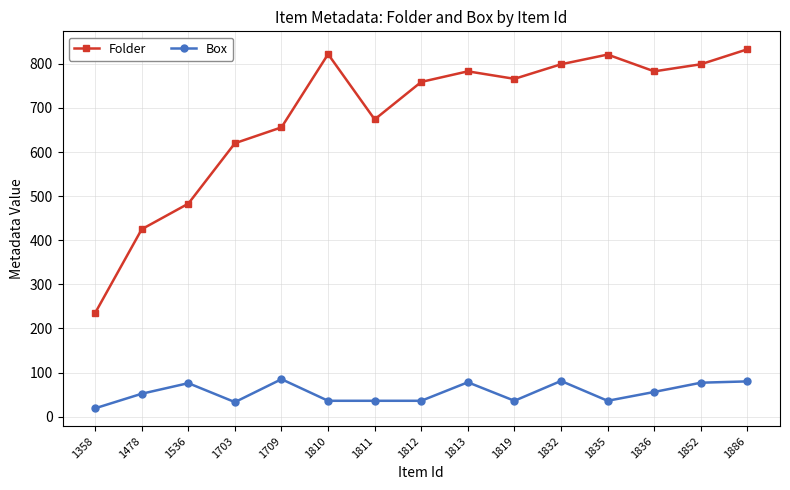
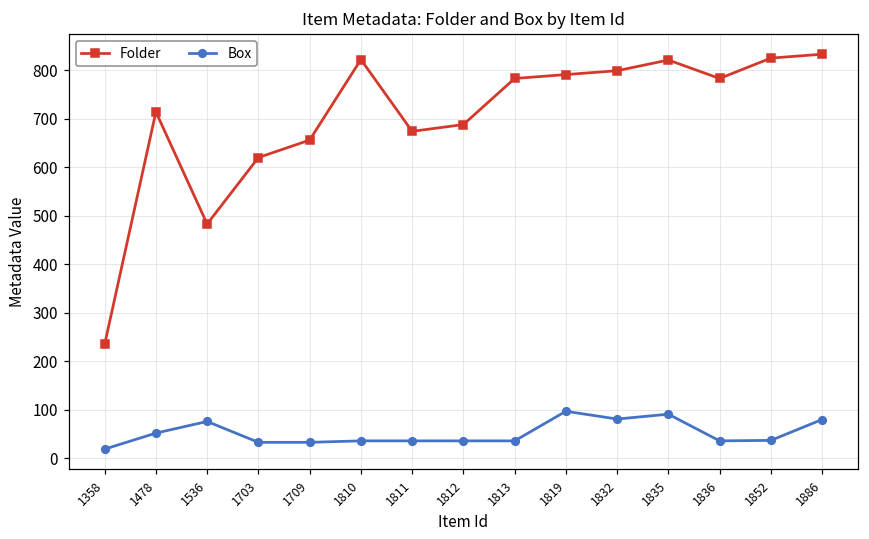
Folder, 1478: 430 -> 710
Box, 1709: 90 -> 30
Folder, 1812: 760 -> 690
Box, 1813: 80 -> 40
Folder, 1819: 770 -> 790
Box, 1819: 40 -> 100
Box, 1835: 40 -> 90
Box, 1836: 60 -> 40
Folder, 1852: 800 -> 830
Box, 1852: 80 -> 40
